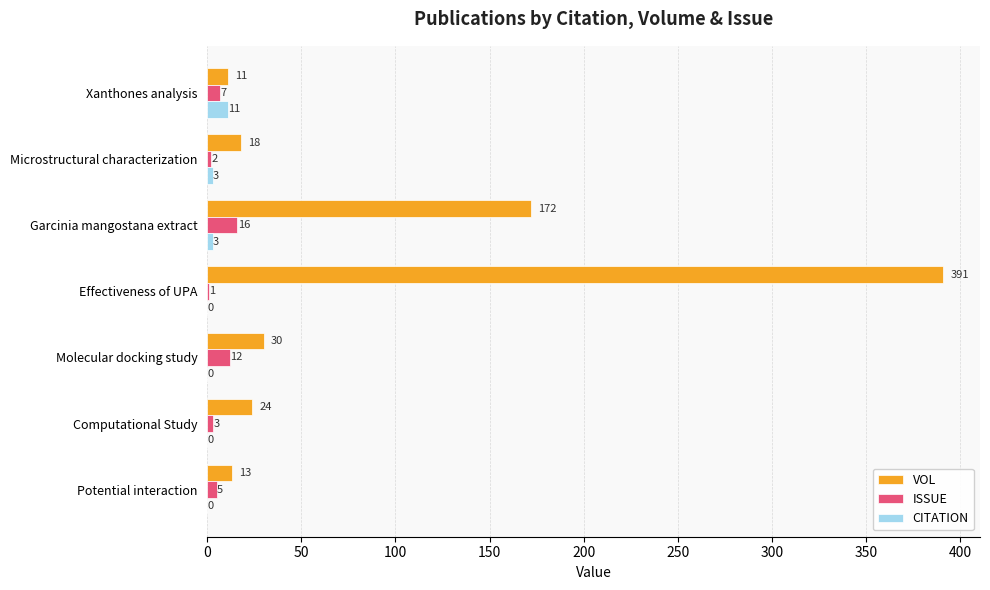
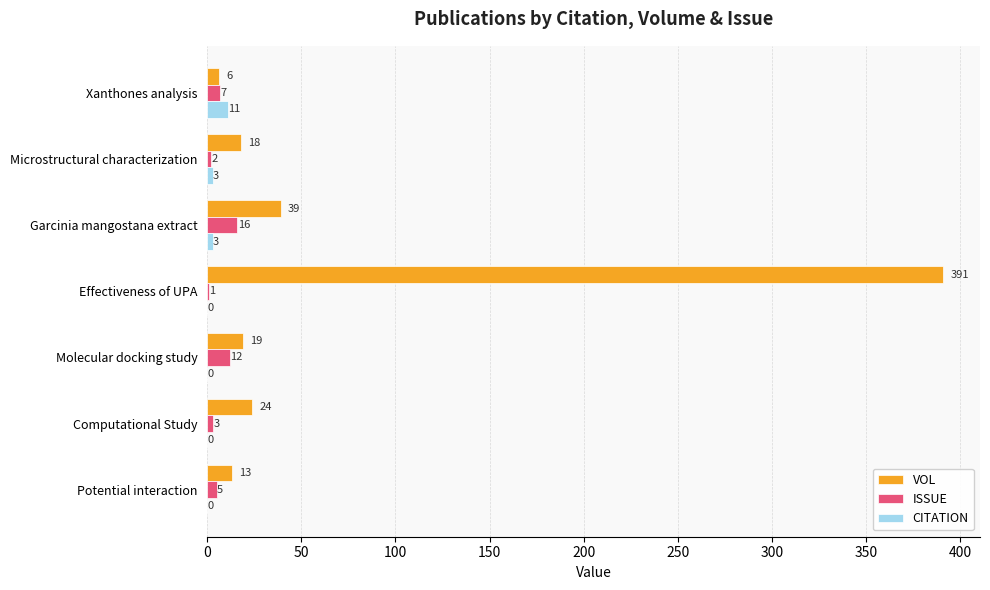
VOL, Xanthones analysis: 11 -> 6
VOL, Garcinia mangostana extract: 172 -> 39
VOL, Molecular docking study: 30 -> 19
